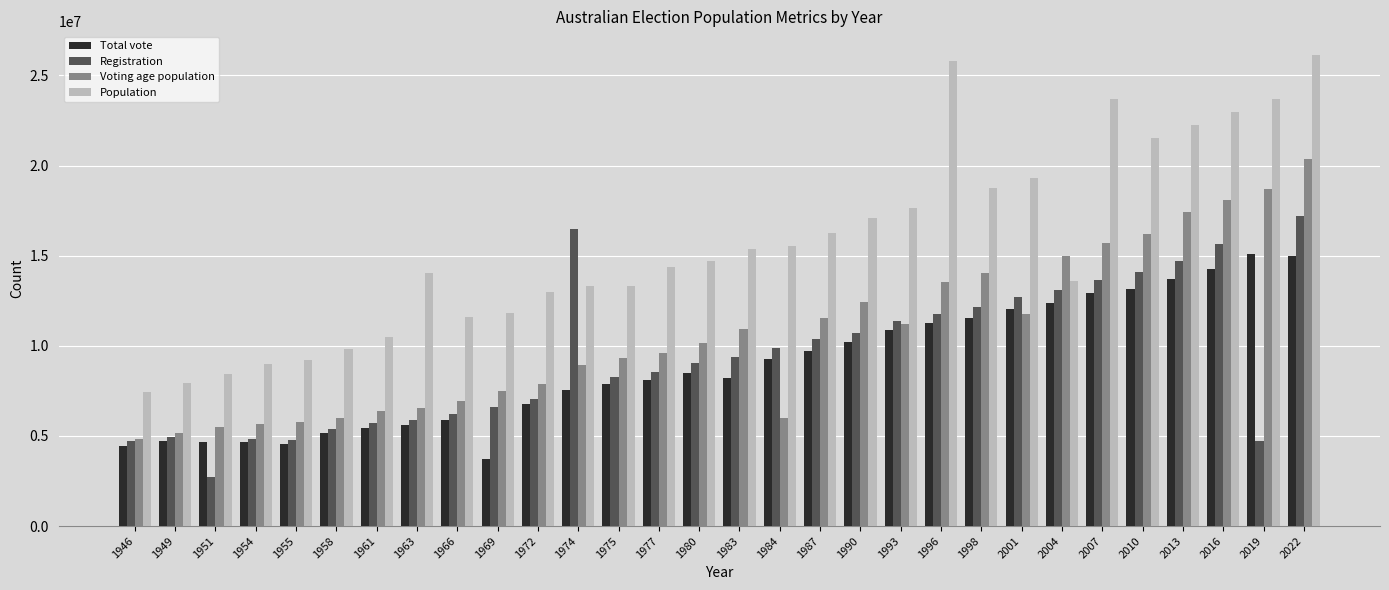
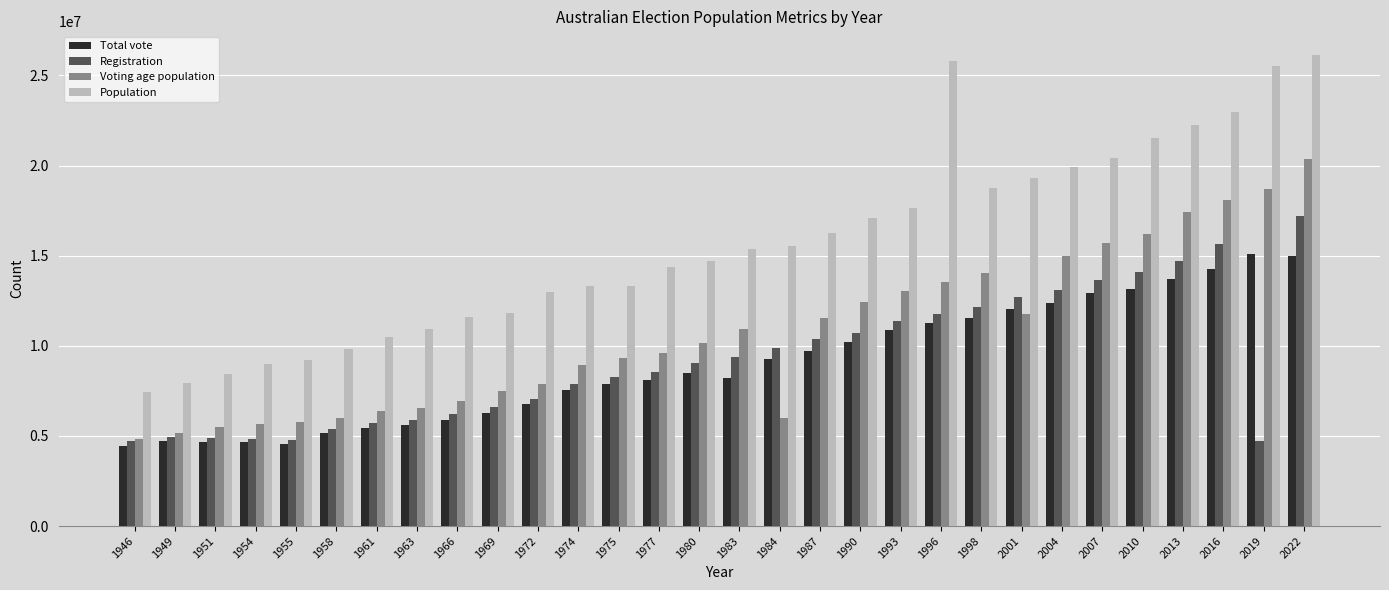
Registration, 1951: 2700000 -> 4900000
Population, 1963: 14100000 -> 10900000
Total vote, 1969: 3700000 -> 6300000
Registration, 1974: 16500000 -> 7900000
Voting age population, 1993: 11200000 -> 13100000
Population, 2004: 13600000 -> 19900000
Population, 2007: 23700000 -> 20400000
Population, 2019: 23700000 -> 25500000
